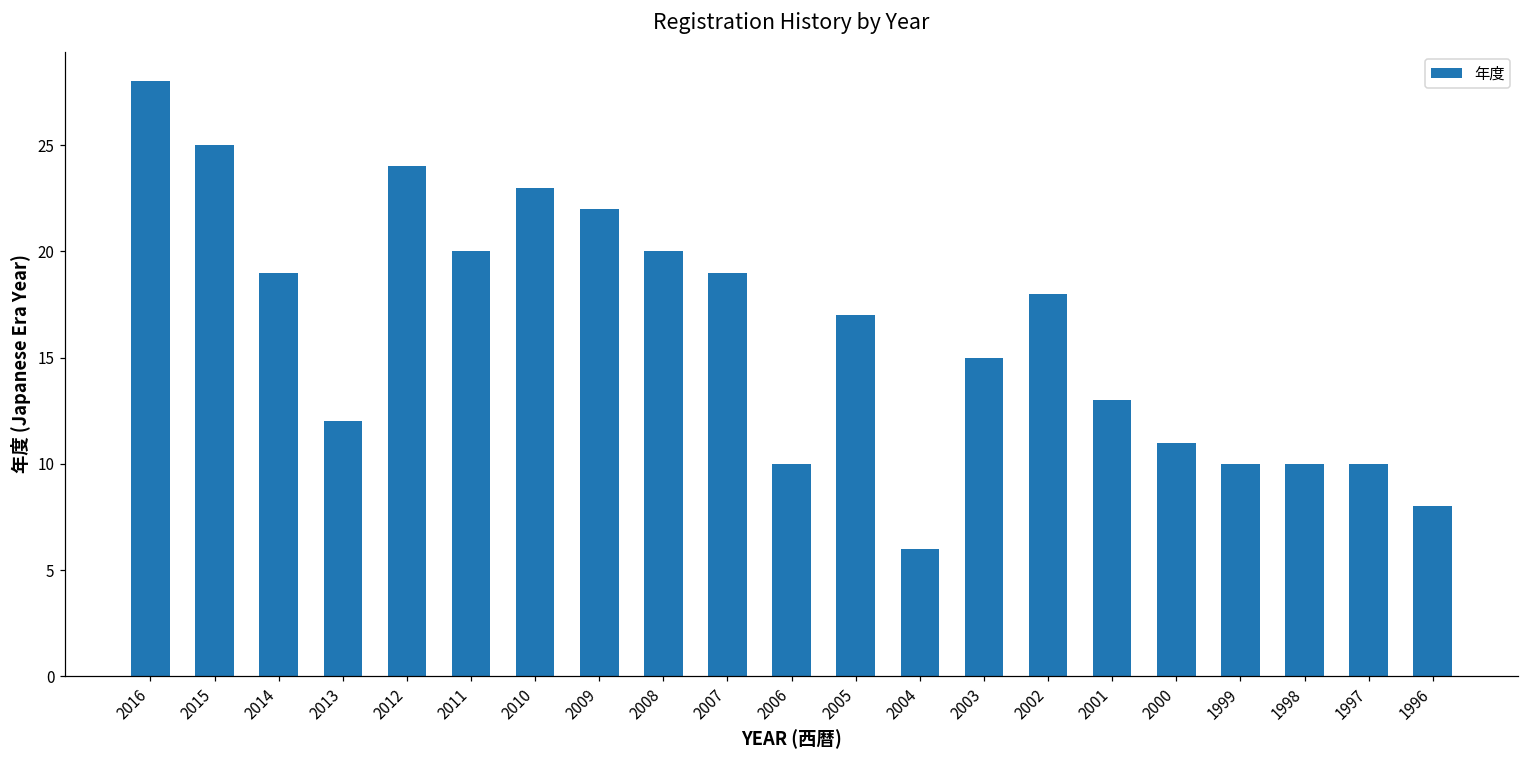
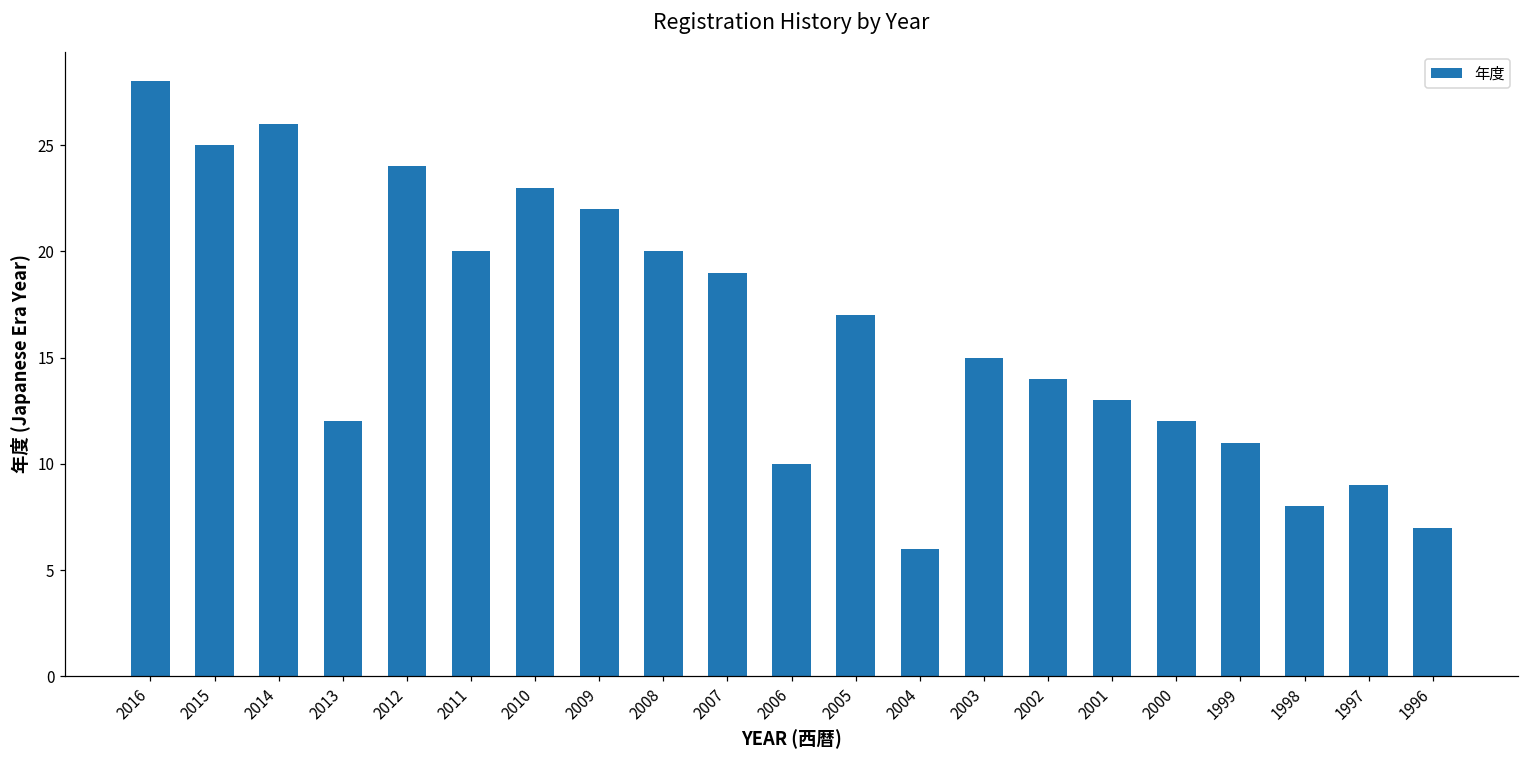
2014: 19 -> 26
2002: 18 -> 14
2000: 11 -> 12
1999: 10 -> 11
1998: 10 -> 8
1997: 10 -> 9
1996: 8 -> 7
